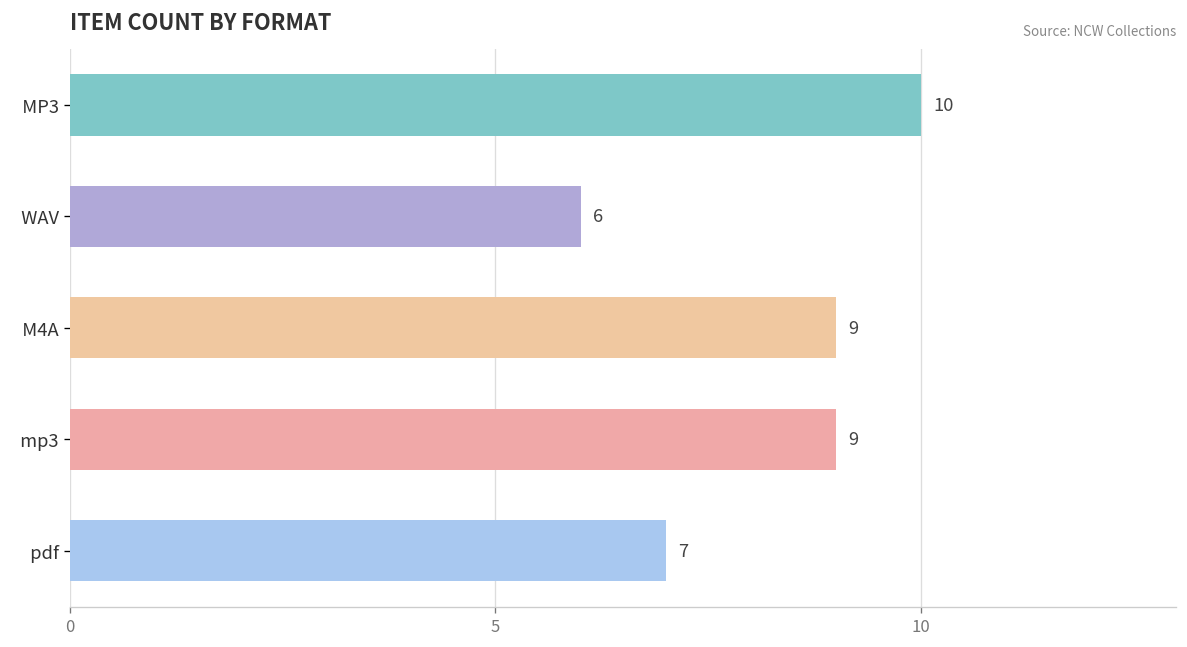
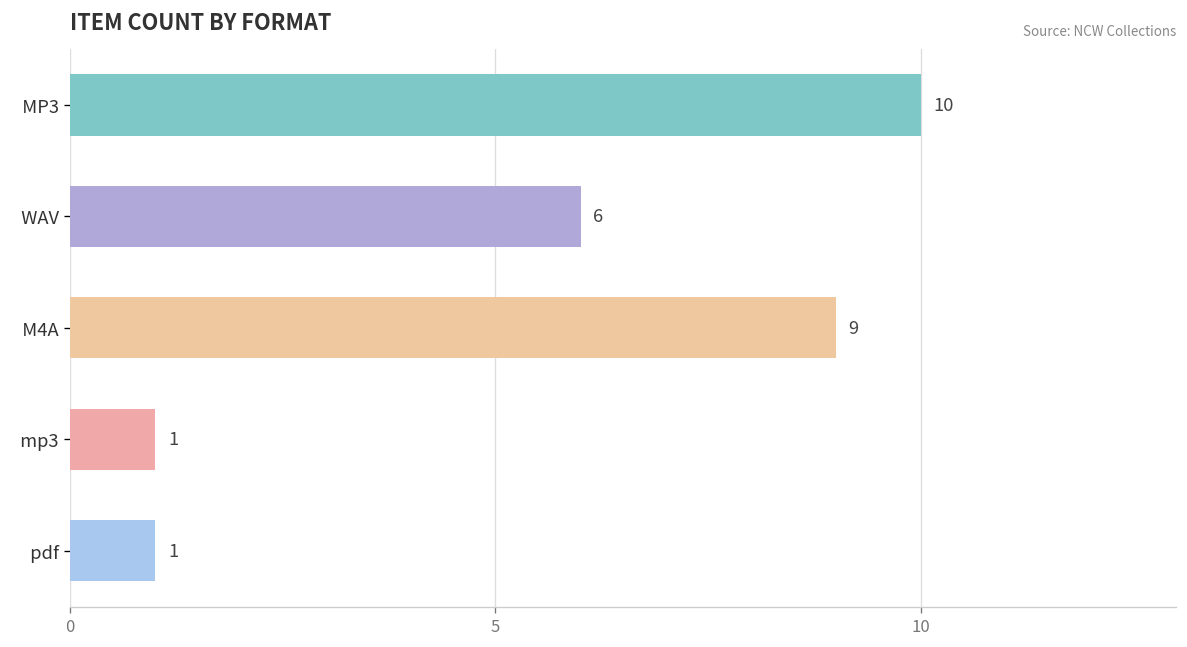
mp3: 9 -> 1
pdf: 7 -> 1
